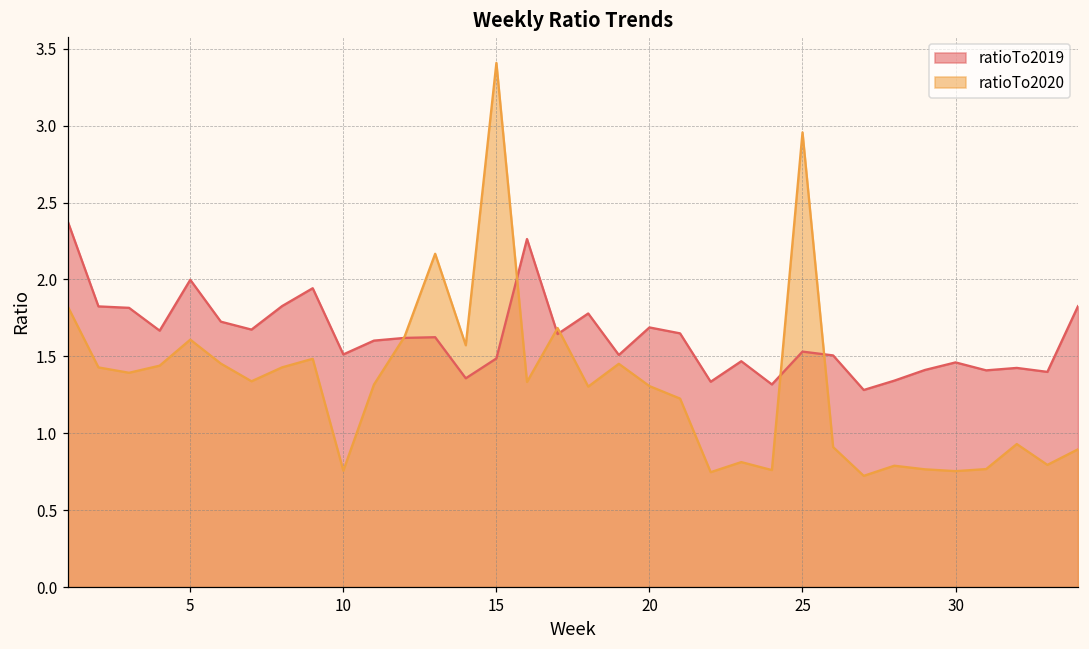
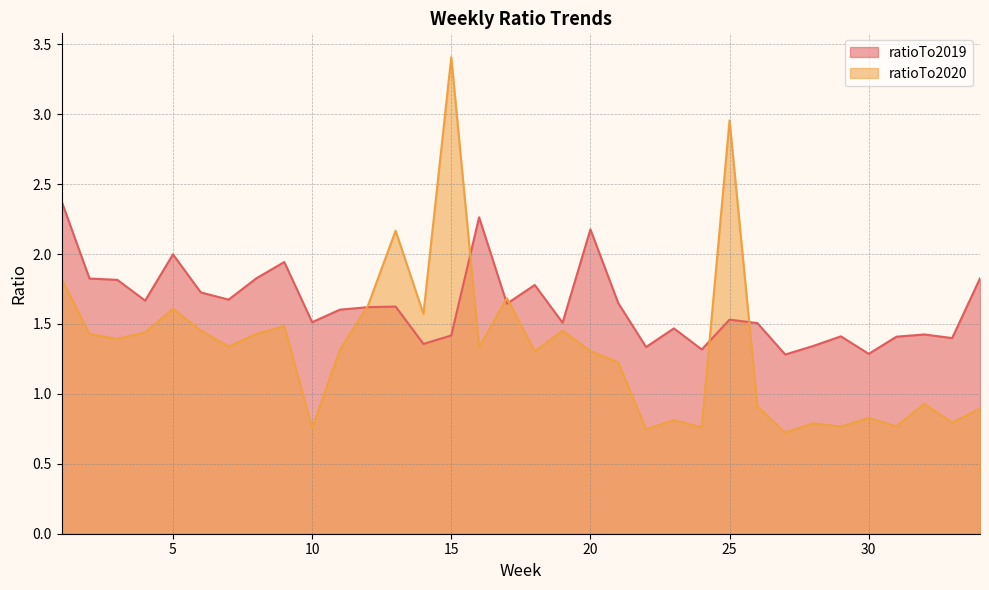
ratioTo2019, 15: 1.49 -> 1.42
ratioTo2019, 20: 1.69 -> 2.18
ratioTo2019, 30: 1.46 -> 1.29
ratioTo2020, 30: 0.75 -> 0.83
